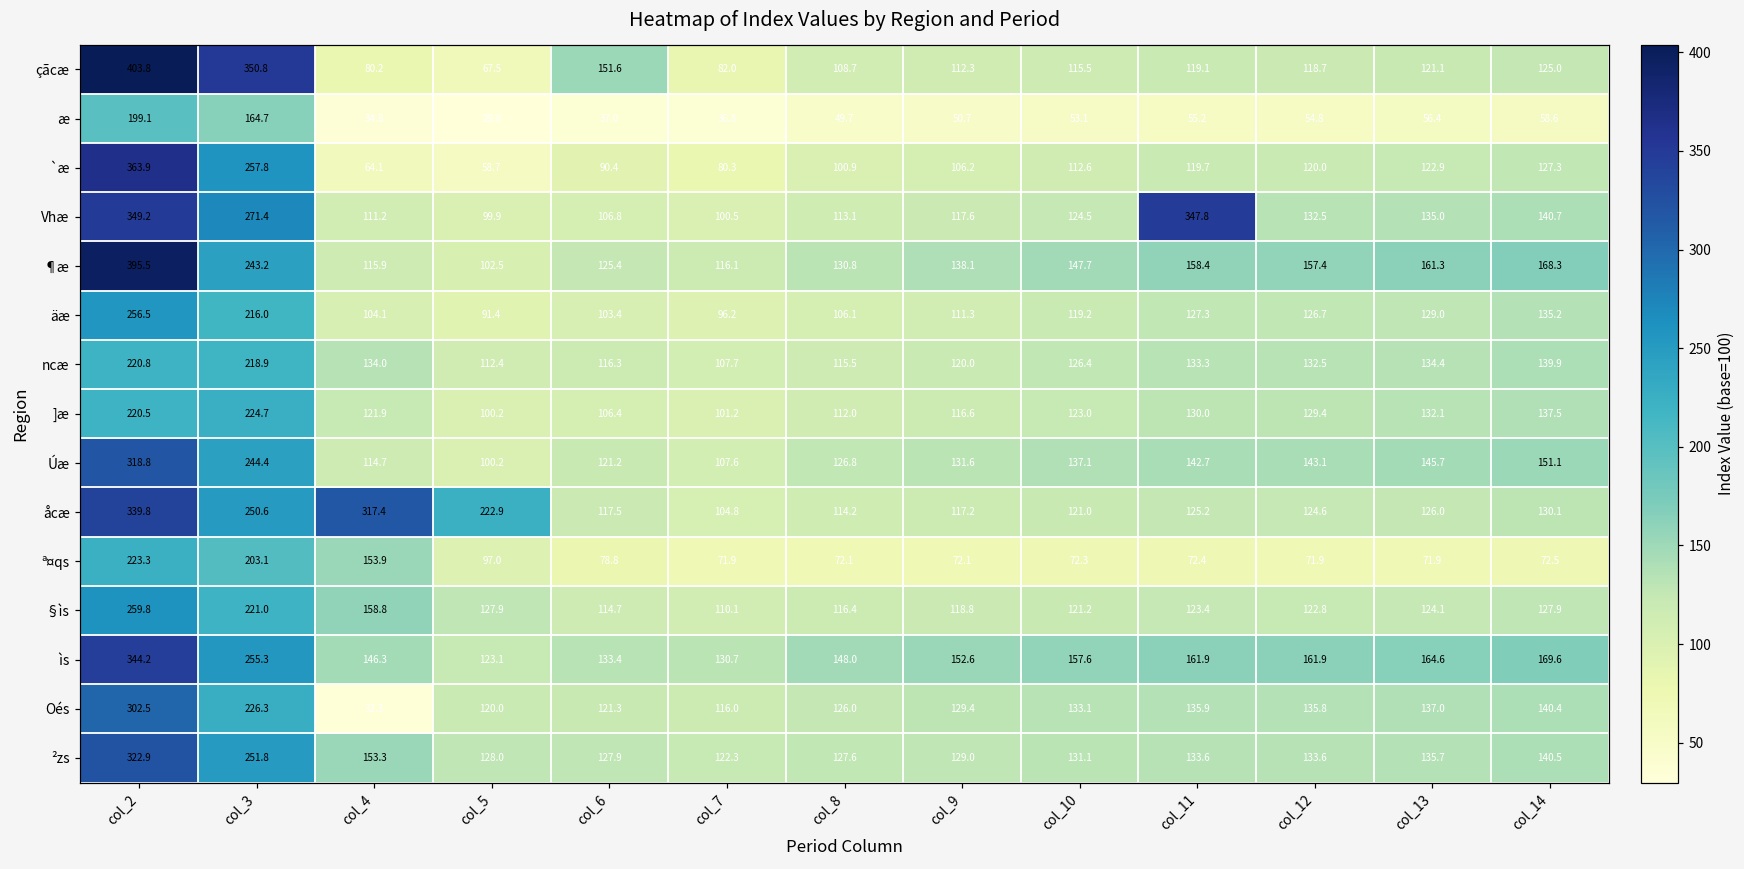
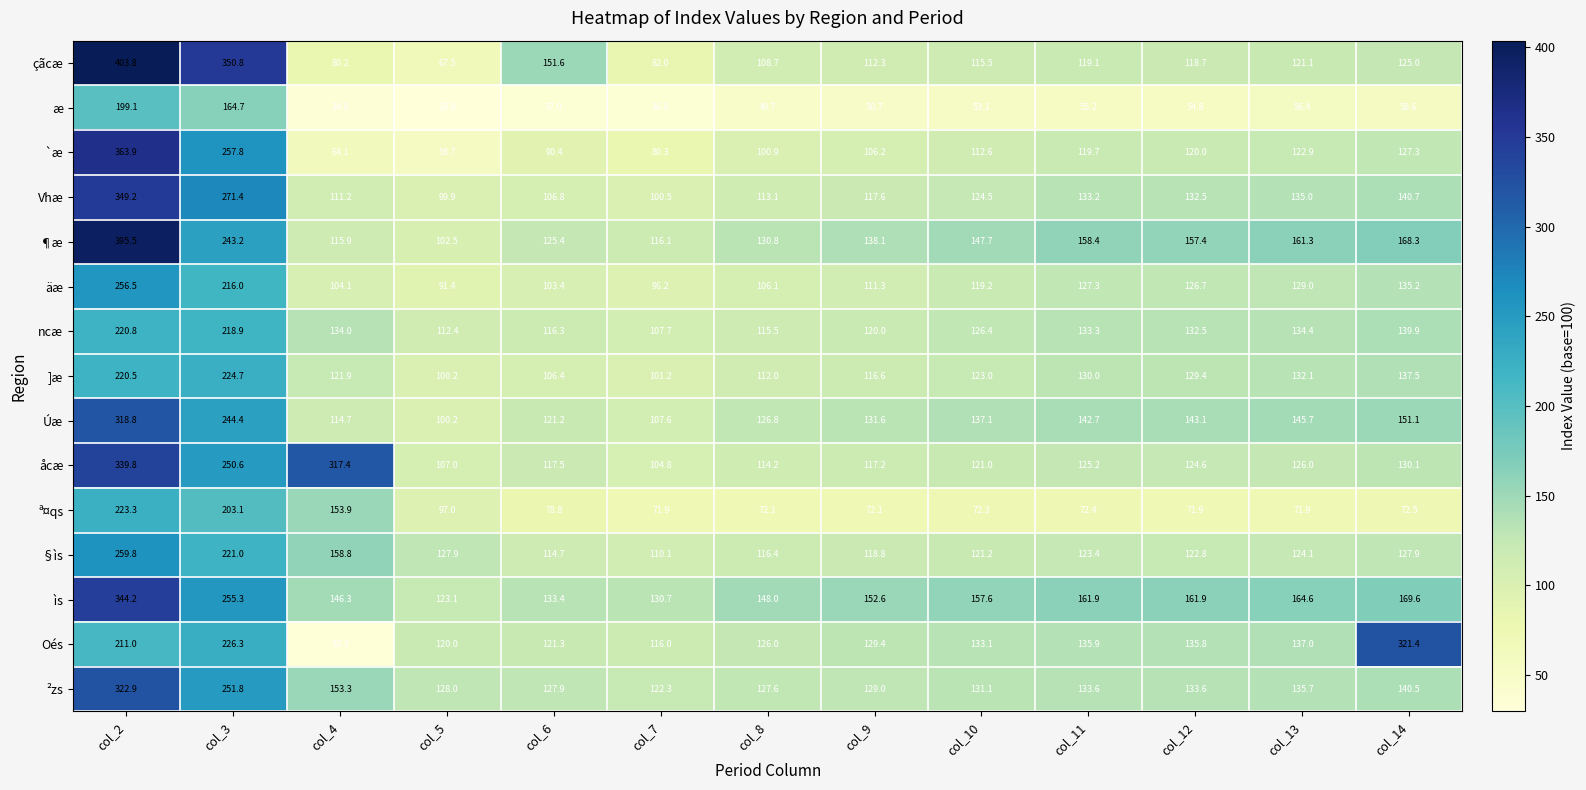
Vhæ, col_11: 347.8 -> 133.2
åcæ, col_5: 222.9 -> 107.0
Oés, col_2: 302.5 -> 211.0
Oés, col_14: 140.4 -> 321.4
